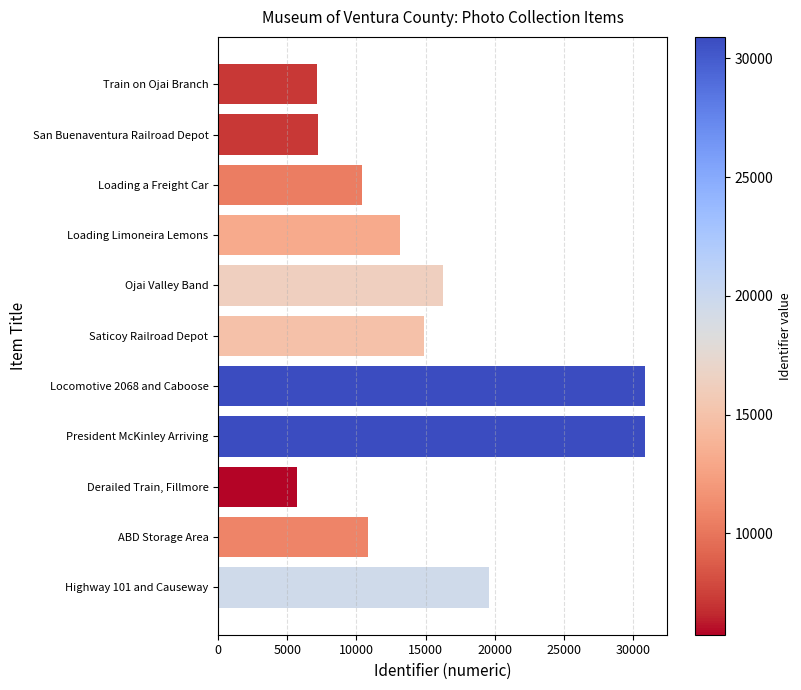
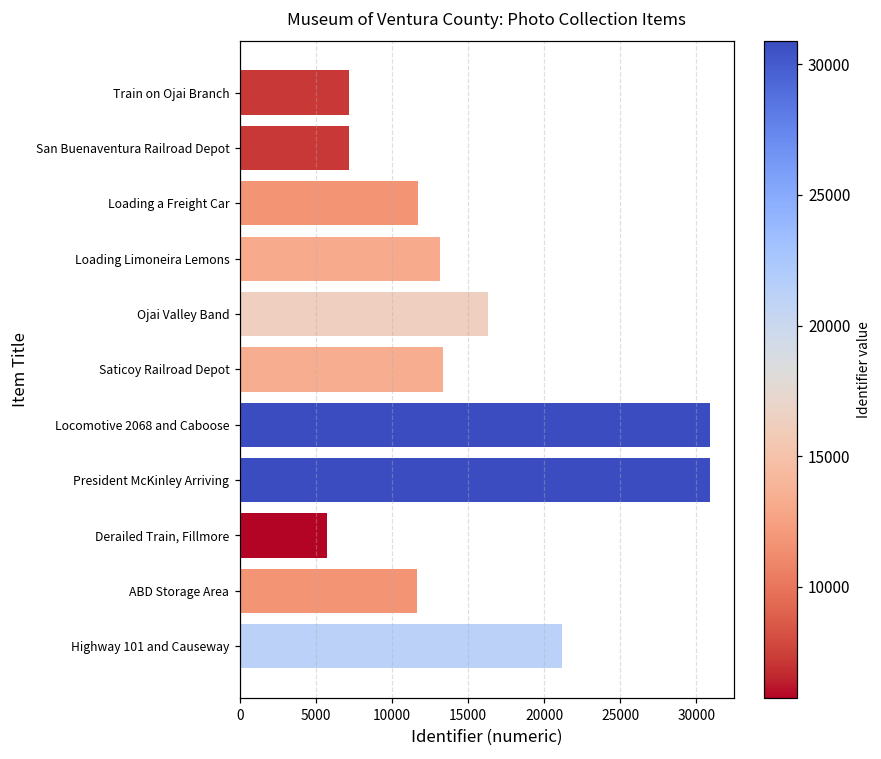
Loading a Freight Car: 10400 -> 11700
Saticoy Railroad Depot: 14900 -> 13300
ABD Storage Area: 10800 -> 11600
Highway 101 and Causeway: 19600 -> 21200
